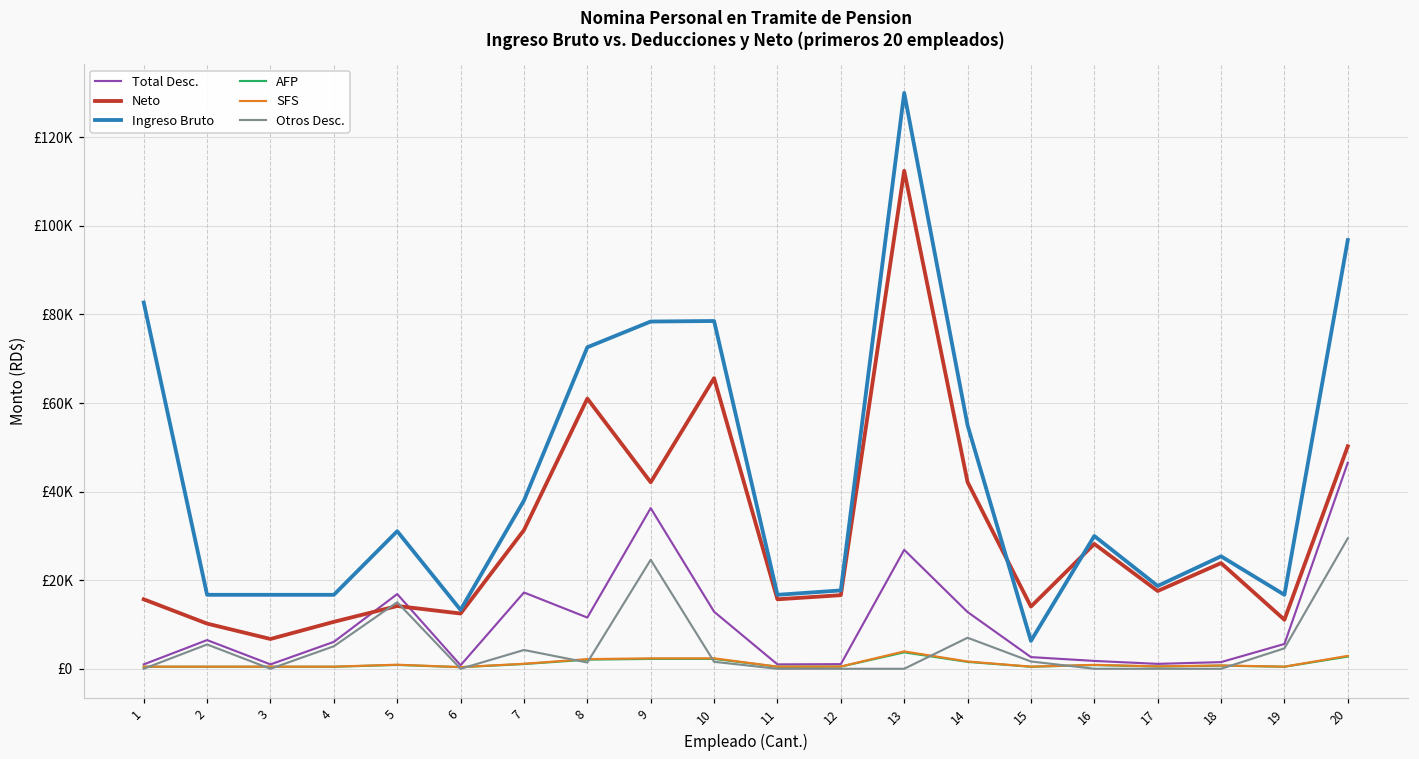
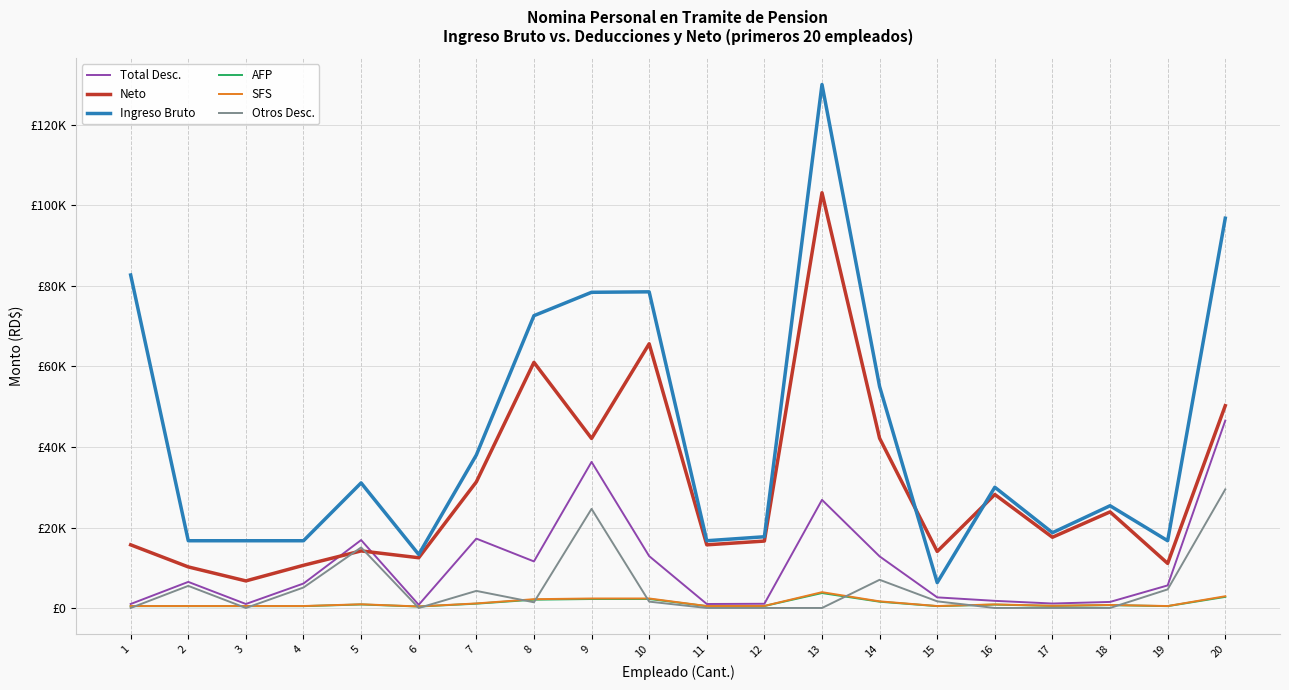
Neto, 13: £112000 -> £103000
